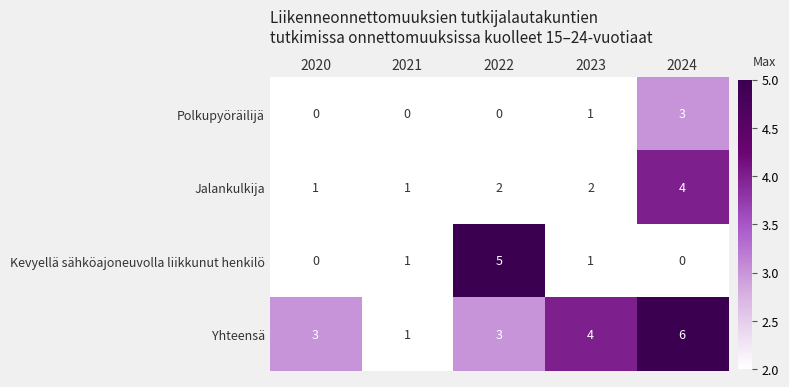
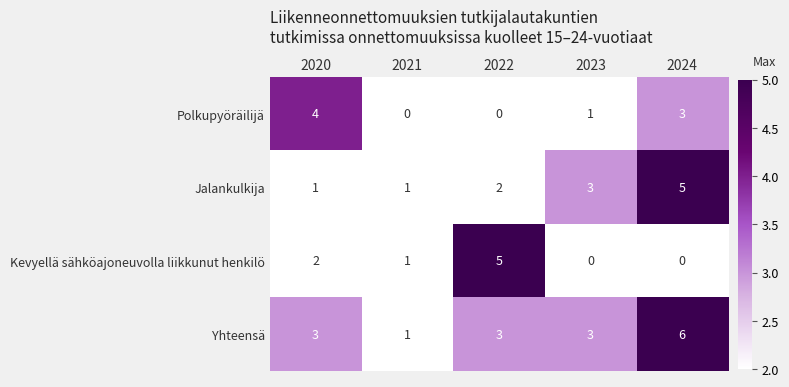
Polkupyöräilijä, 2020: 0 -> 4
Jalankulkija, 2023: 2 -> 3
Jalankulkija, 2024: 4 -> 5
Kevyellä sähköajoneuvolla liikkunut henkilö, 2020: 0 -> 2
Kevyellä sähköajoneuvolla liikkunut henkilö, 2023: 1 -> 0
Yhteensä, 2023: 4 -> 3
